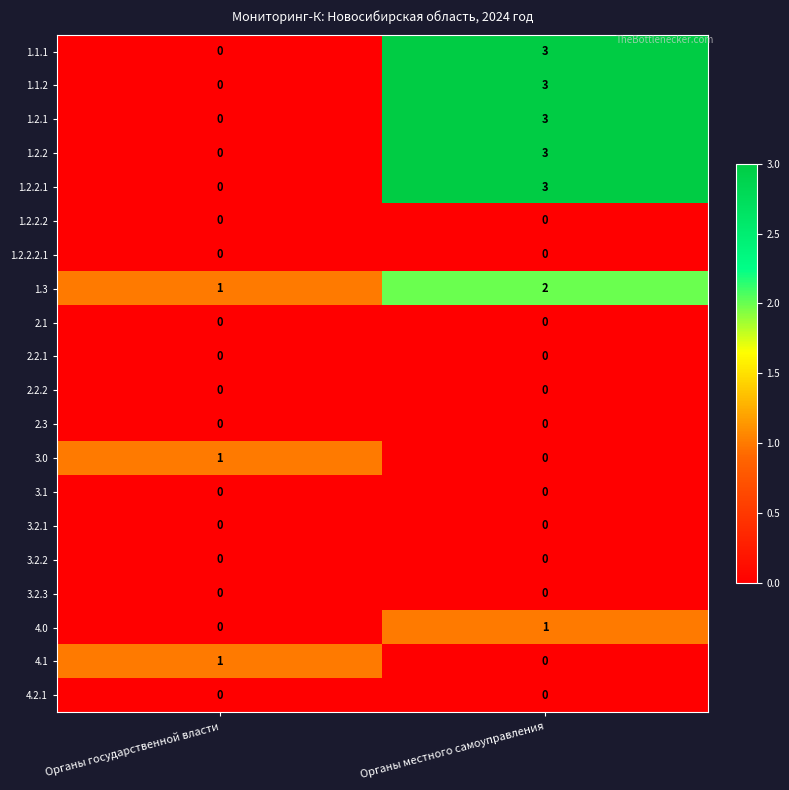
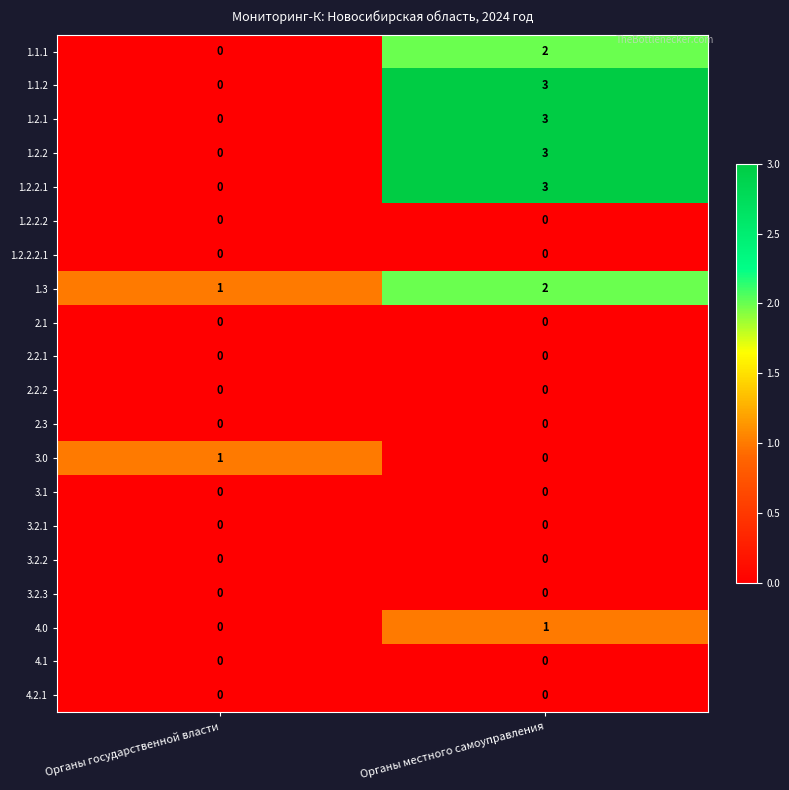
1.1.1, Органы местного самоуправления: 3 -> 2
4.1, Органы государственной власти: 1 -> 0
